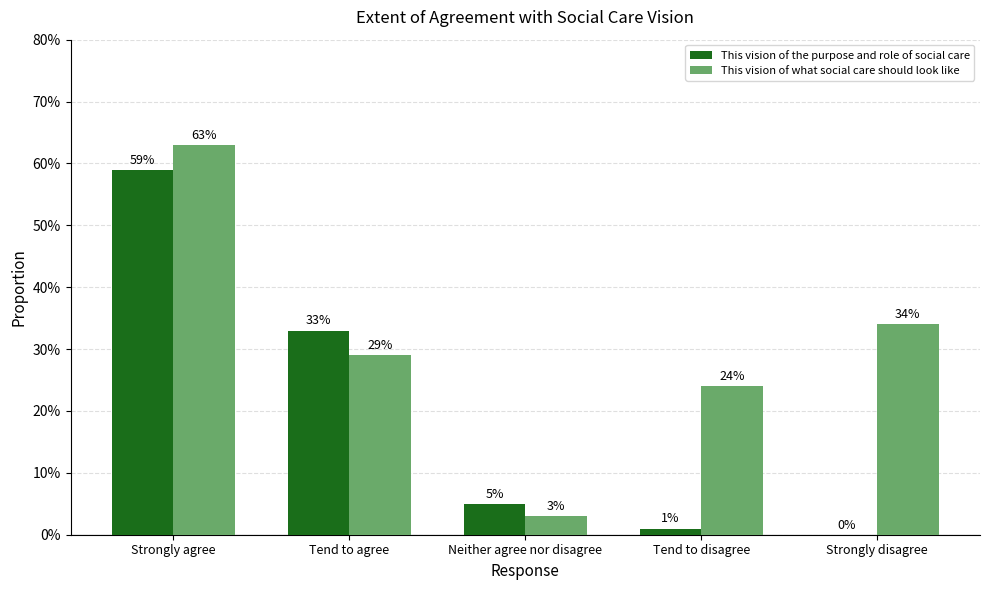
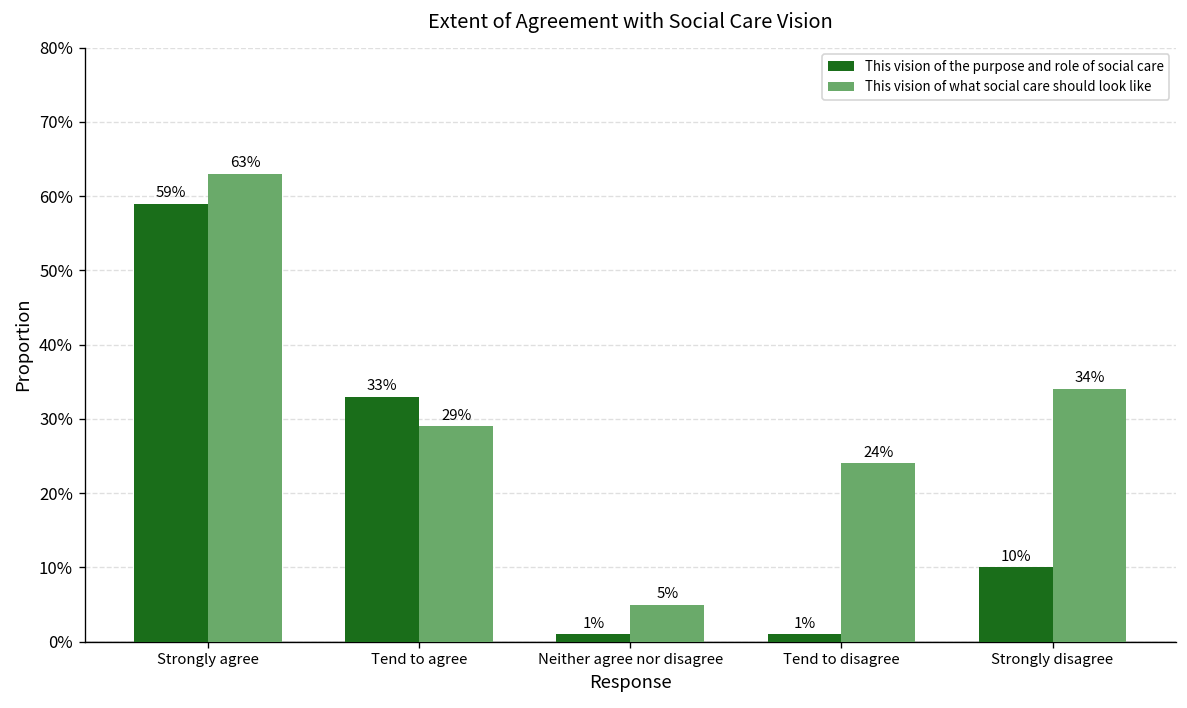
This vision of the purpose and role of social care, Neither agree nor disagree: 5% -> 1%
This vision of what social care should look like, Neither agree nor disagree: 3% -> 5%
This vision of the purpose and role of social care, Strongly disagree: 0% -> 10%
